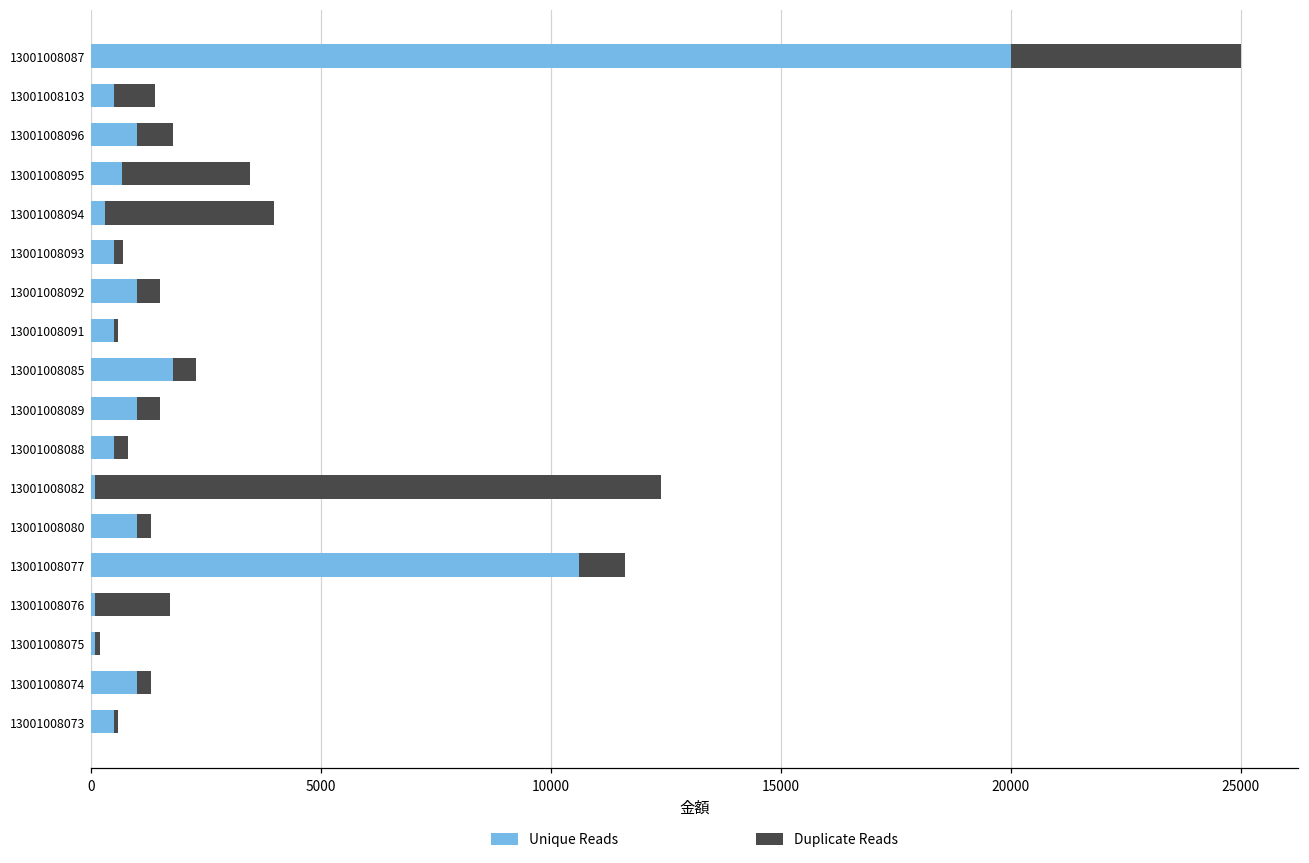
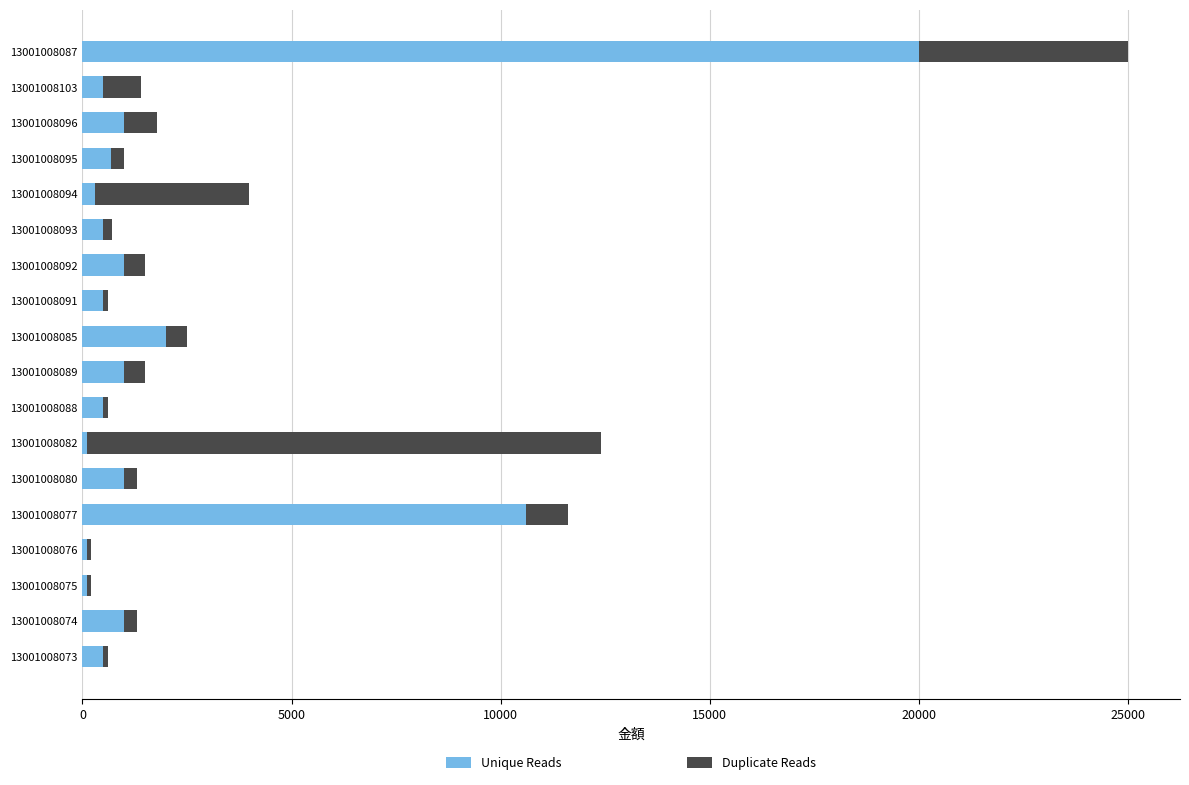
Duplicate Reads, 13001008095: 2800 -> 300
Unique Reads, 13001008085: 1800 -> 2000
Duplicate Reads, 13001008088: 300 -> 100
Duplicate Reads, 13001008076: 1600 -> 100
